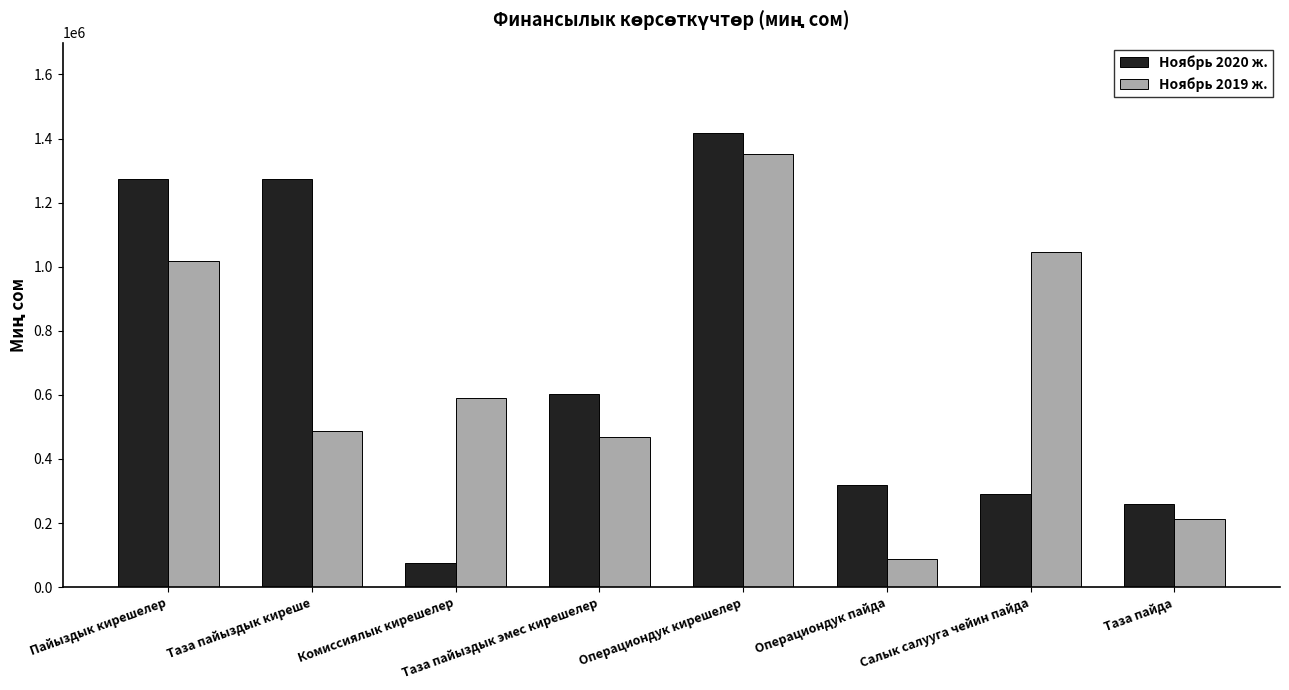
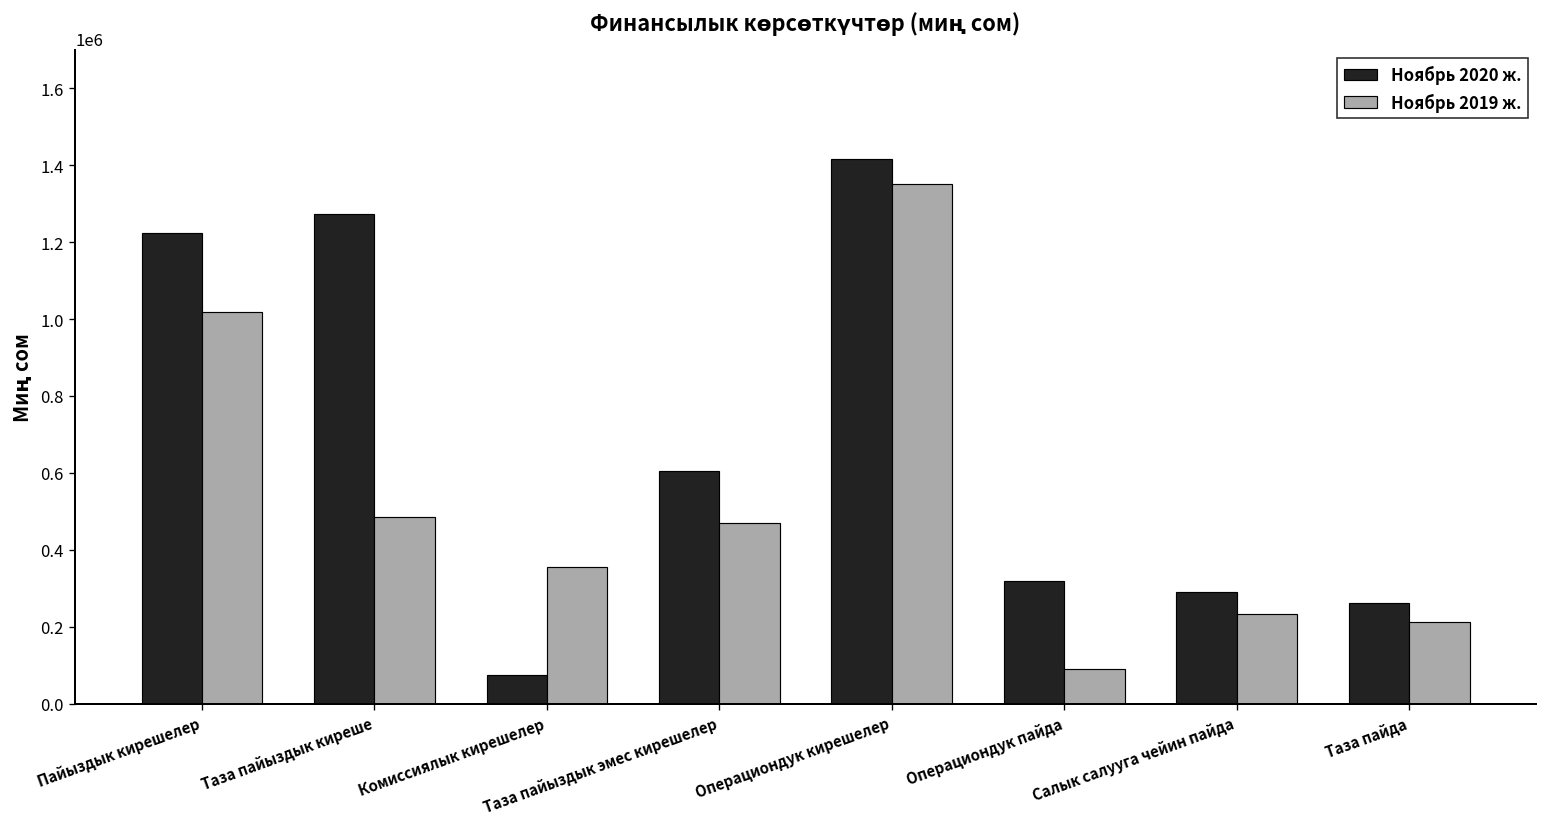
Ноябрь 2020 ж., Пайыздык кирешелер: 1270000 -> 1220000
Ноябрь 2019 ж., Комиссиялык кирешелер: 590000 -> 360000
Ноябрь 2019 ж., Салык салууга чейин пайда: 1050000 -> 230000
